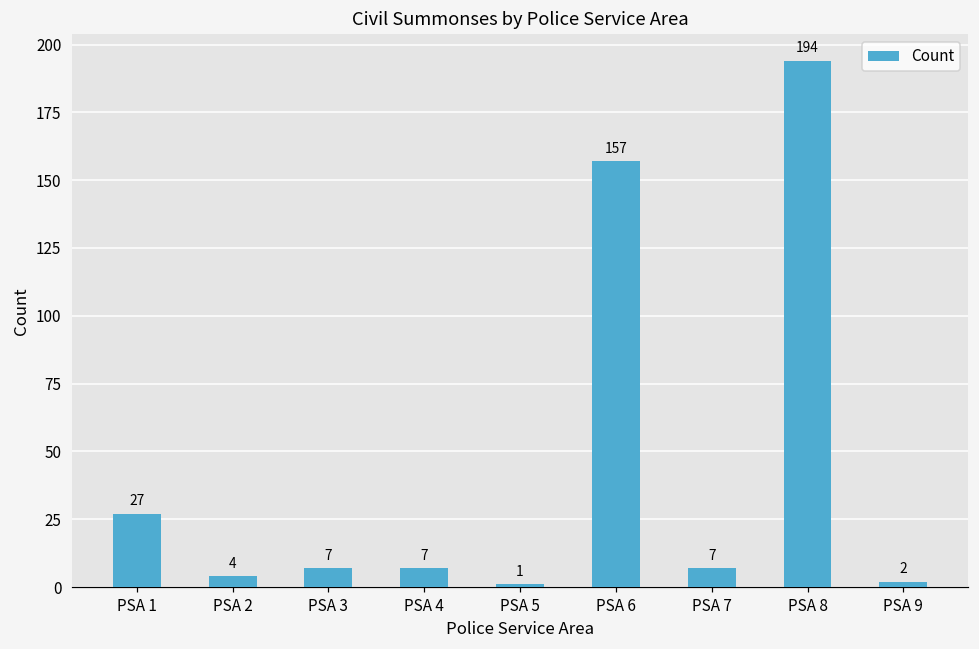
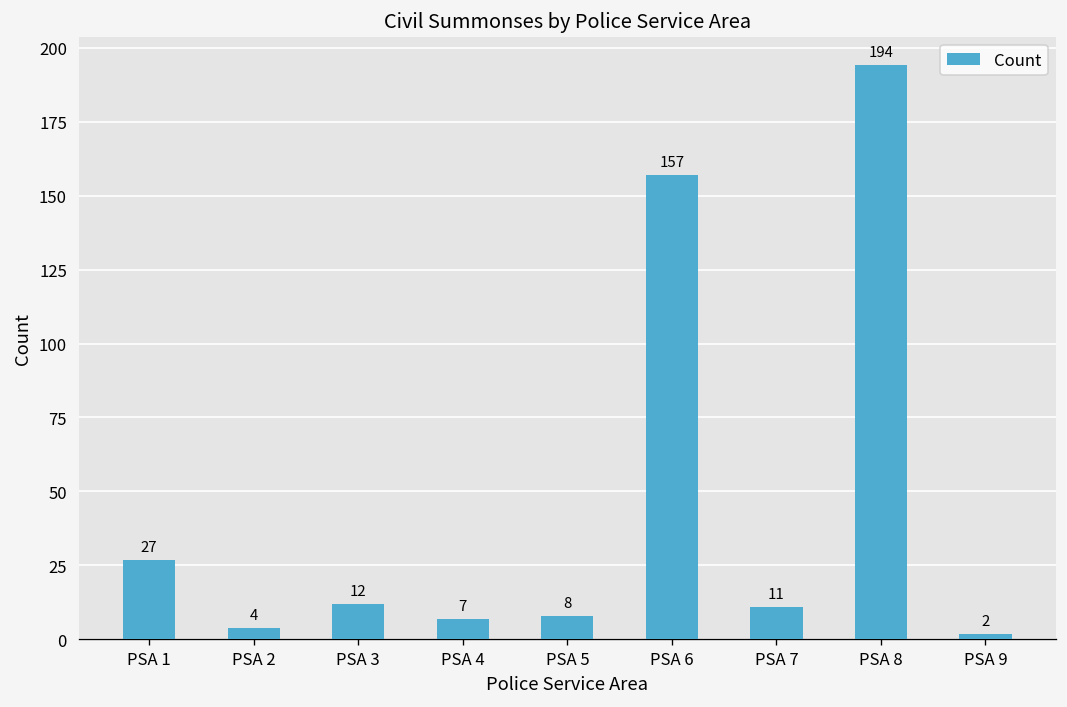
PSA 3: 7 -> 12
PSA 5: 1 -> 8
PSA 7: 7 -> 11
